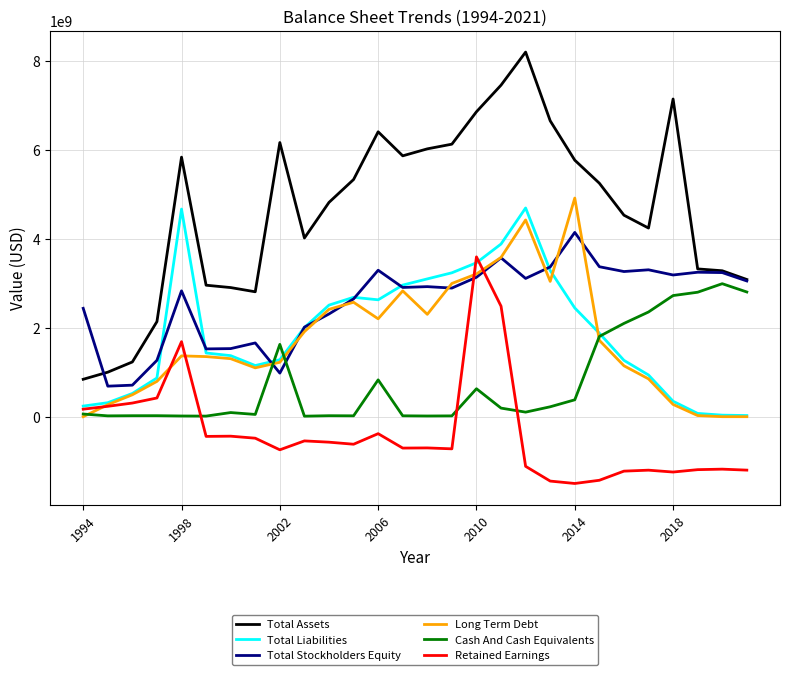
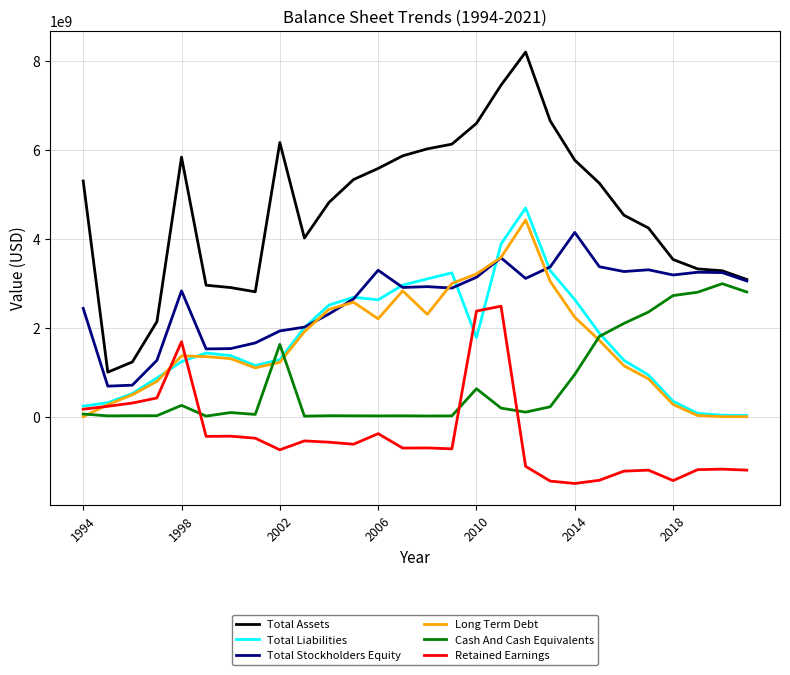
Total Assets, 1994: 800000000 -> 5300000000
Total Liabilities, 1998: 4700000000 -> 1200000000
Cash And Cash Equivalents, 1998: 0 -> 300000000
Total Stockholders Equity, 2002: 1000000000 -> 1900000000
Total Assets, 2006: 6400000000 -> 5600000000
Cash And Cash Equivalents, 2006: 800000000 -> 0
Total Assets, 2010: 6800000000 -> 6600000000
Total Liabilities, 2010: 3500000000 -> 1800000000
Retained Earnings, 2010: 3600000000 -> 2400000000
Total Liabilities, 2014: 2400000000 -> 2600000000
Long Term Debt, 2014: 4900000000 -> 2200000000
Cash And Cash Equivalents, 2014: 400000000 -> 900000000
Total Assets, 2018: 7100000000 -> 3500000000
Retained Earnings, 2018: -1200000000 -> -1400000000
